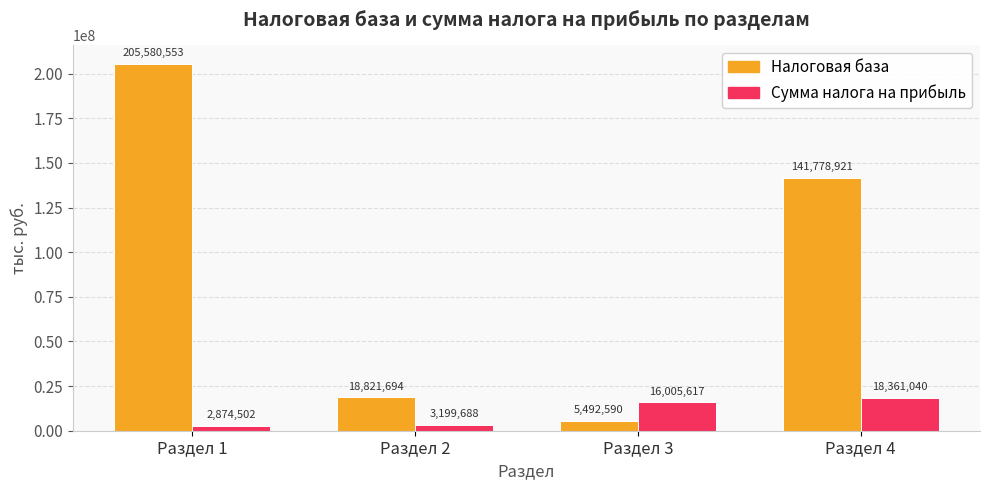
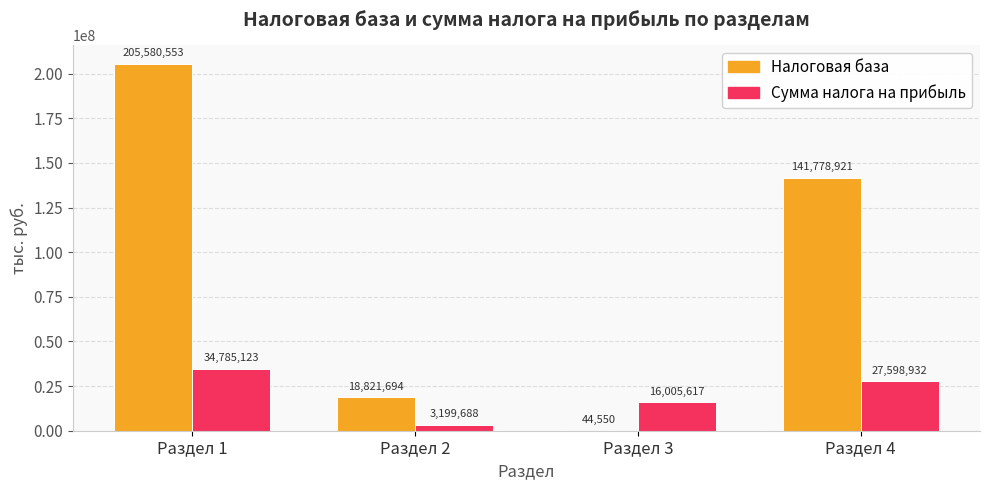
Сумма налога на прибыль, Раздел 1: 2,874,502 -> 34,785,123
Налоговая база, Раздел 3: 5,492,590 -> 44,550
Сумма налога на прибыль, Раздел 4: 18,361,040 -> 27,598,932
